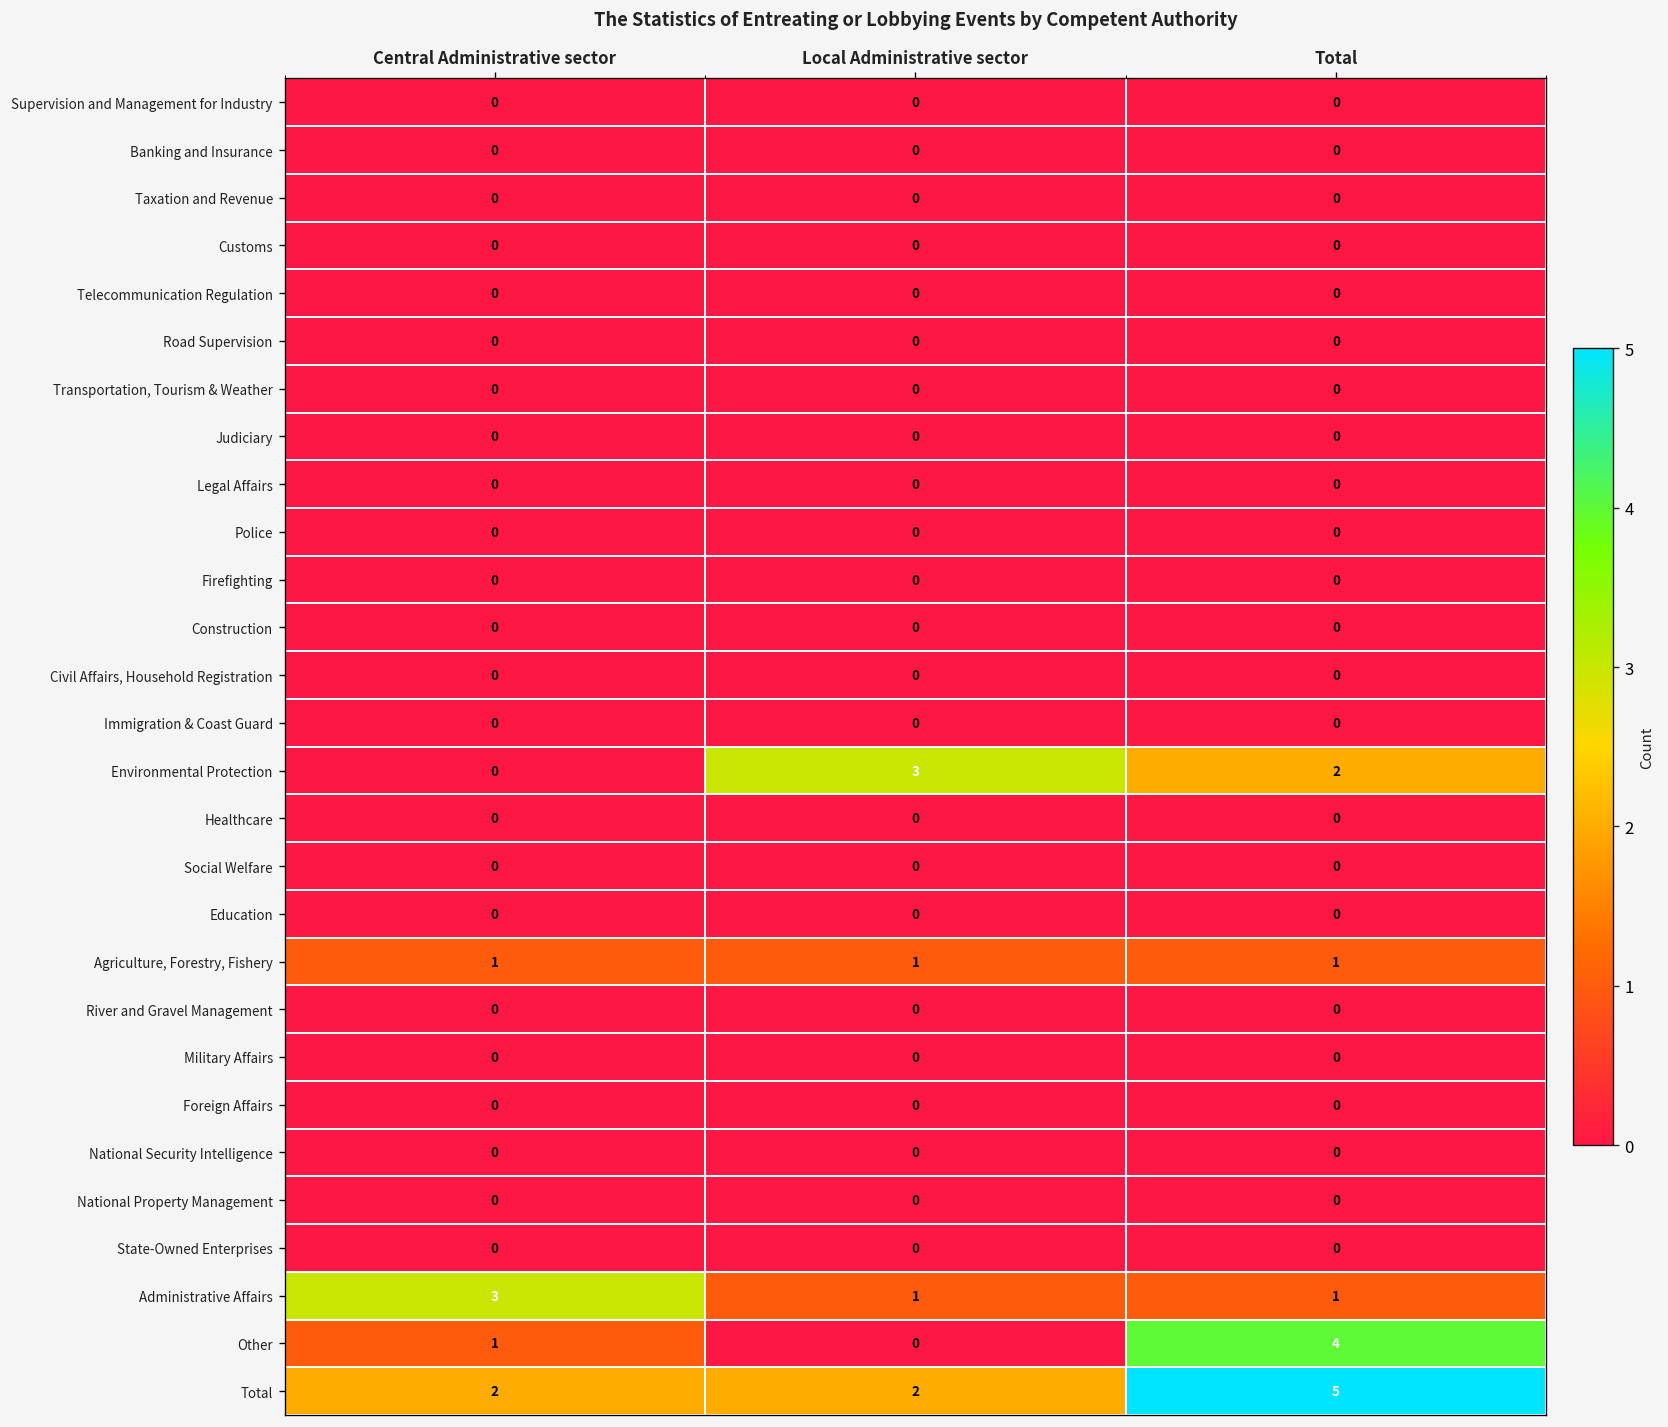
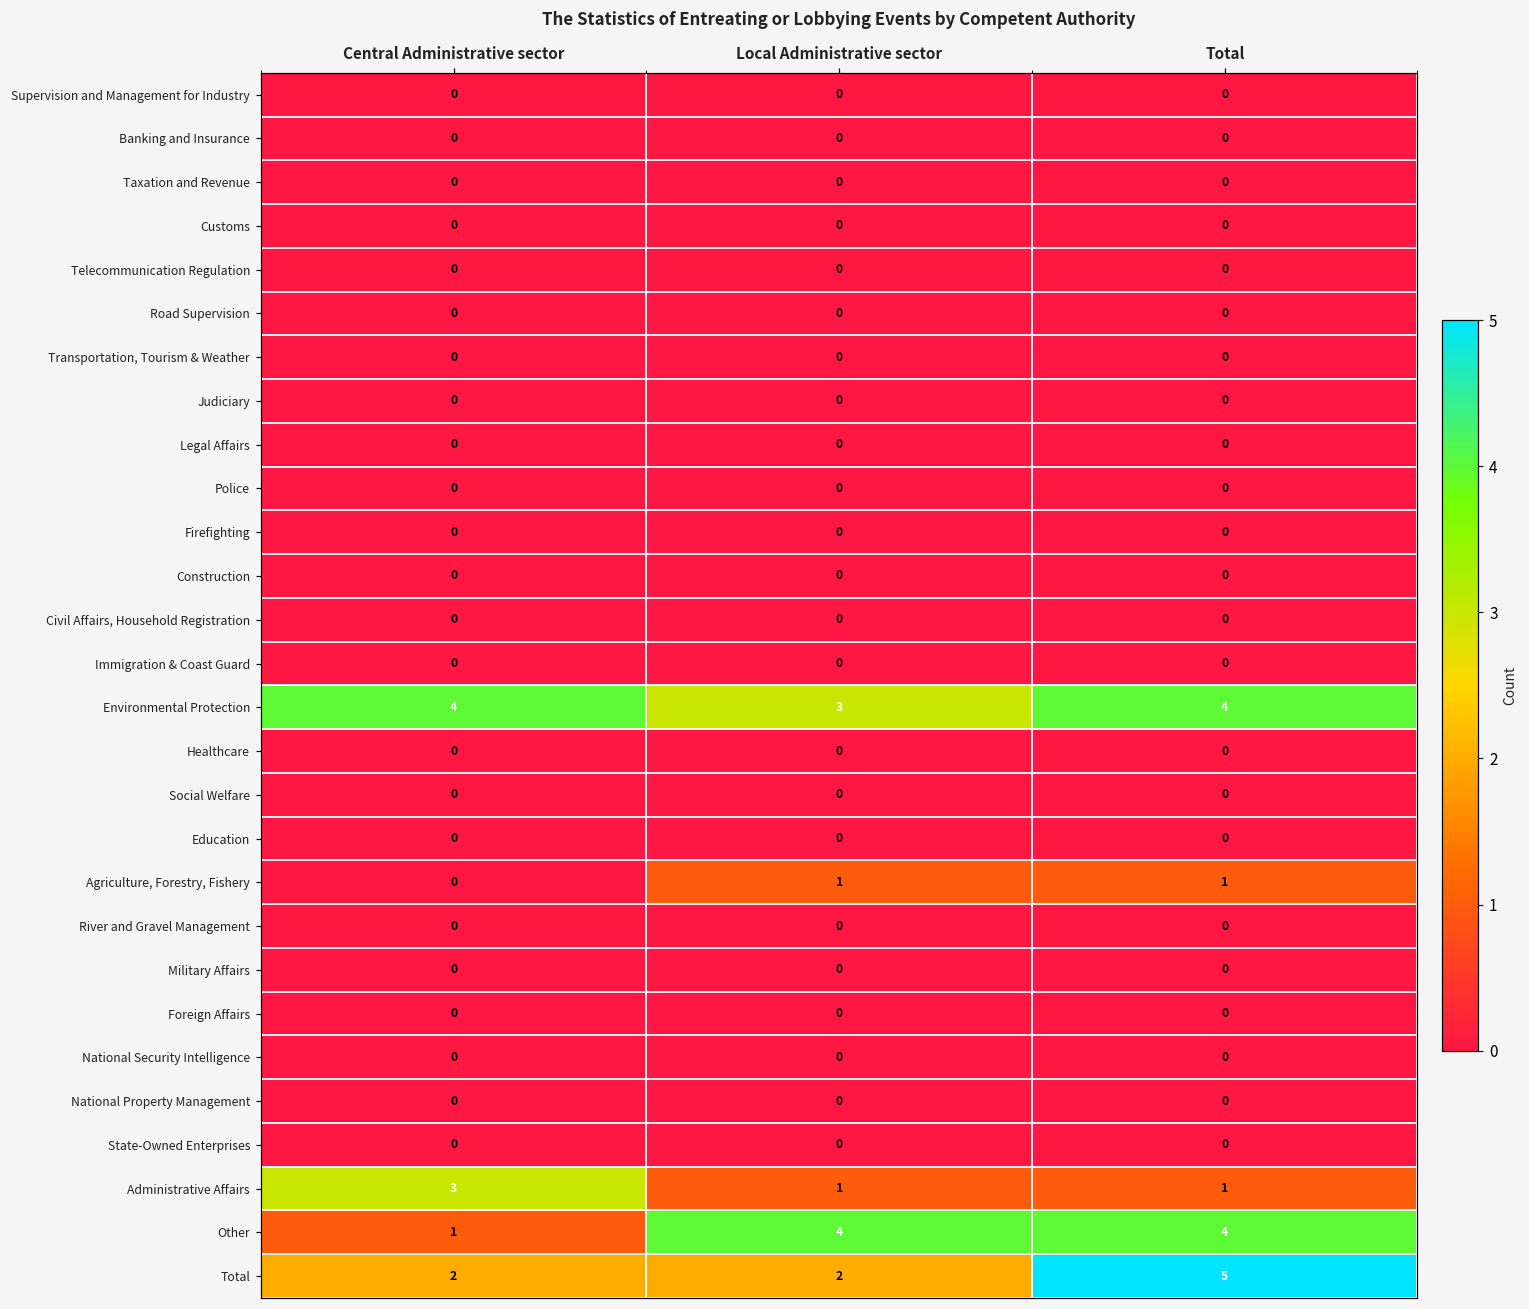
Environmental Protection, Central Administrative sector: 0 -> 4
Environmental Protection, Total: 2 -> 4
Agriculture, Forestry, Fishery, Central Administrative sector: 1 -> 0
Other, Local Administrative sector: 0 -> 4
